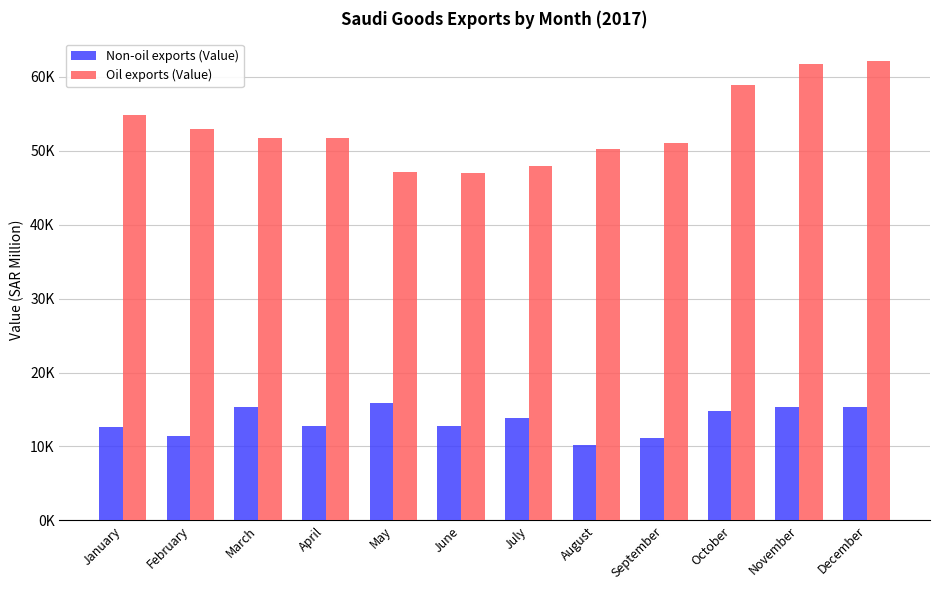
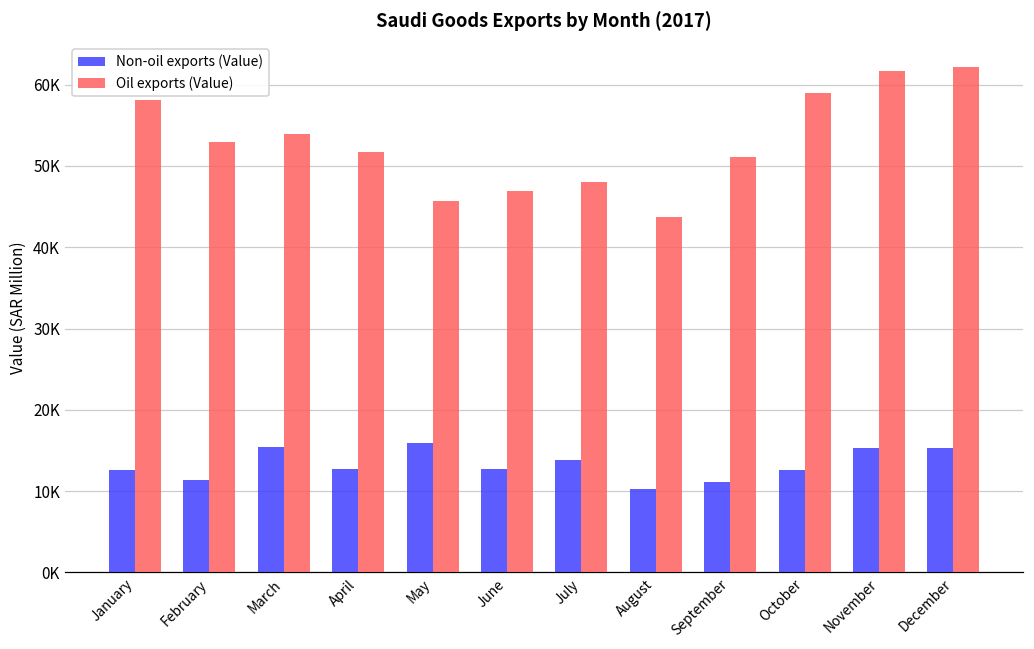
Oil exports (Value), January: 55000 -> 58000
Oil exports (Value), March: 52000 -> 54000
Oil exports (Value), May: 47000 -> 46000
Oil exports (Value), August: 50000 -> 44000
Non-oil exports (Value), October: 15000 -> 13000
